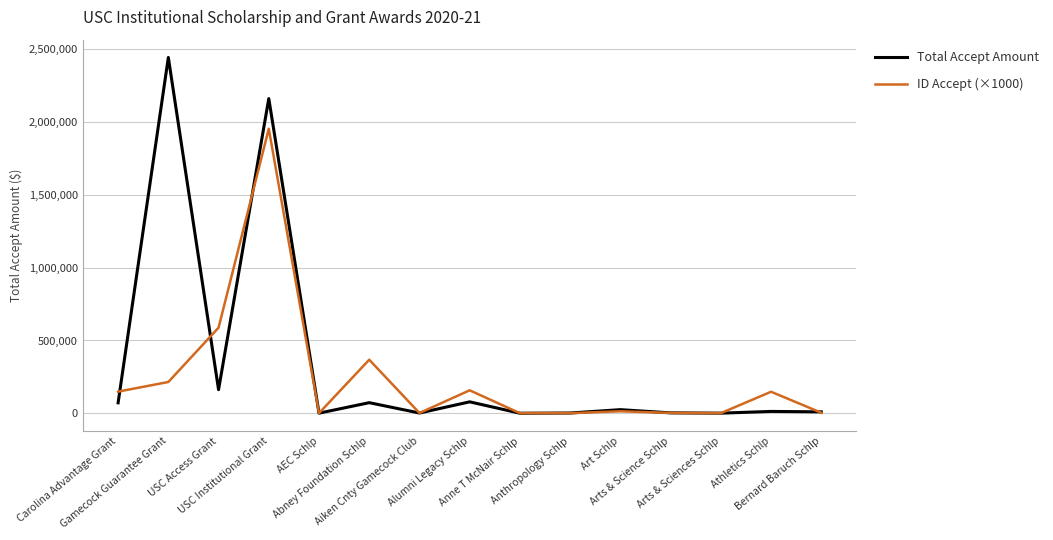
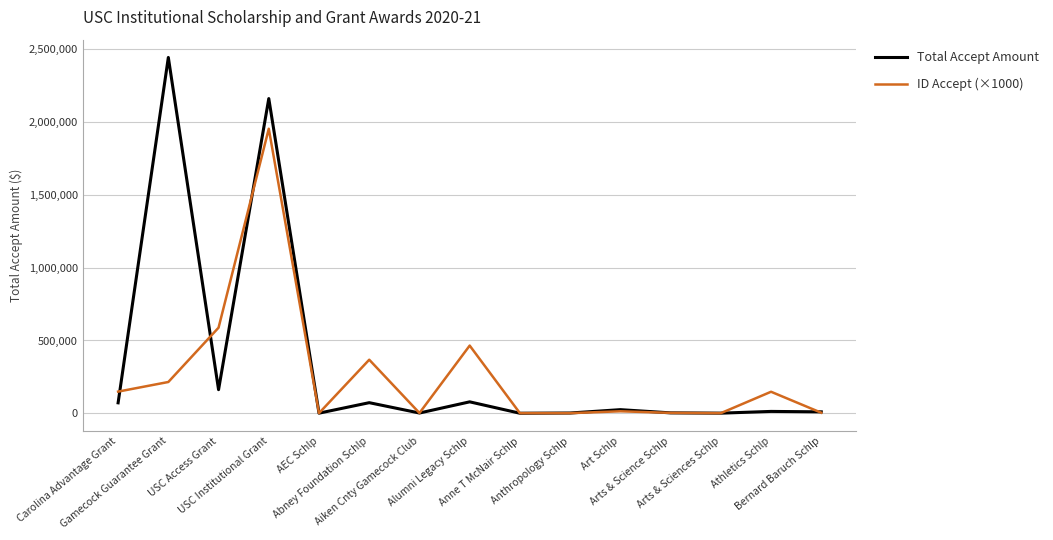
ID Accept (×1000), Alumni Legacy Schlp: 160,000 -> 470,000
